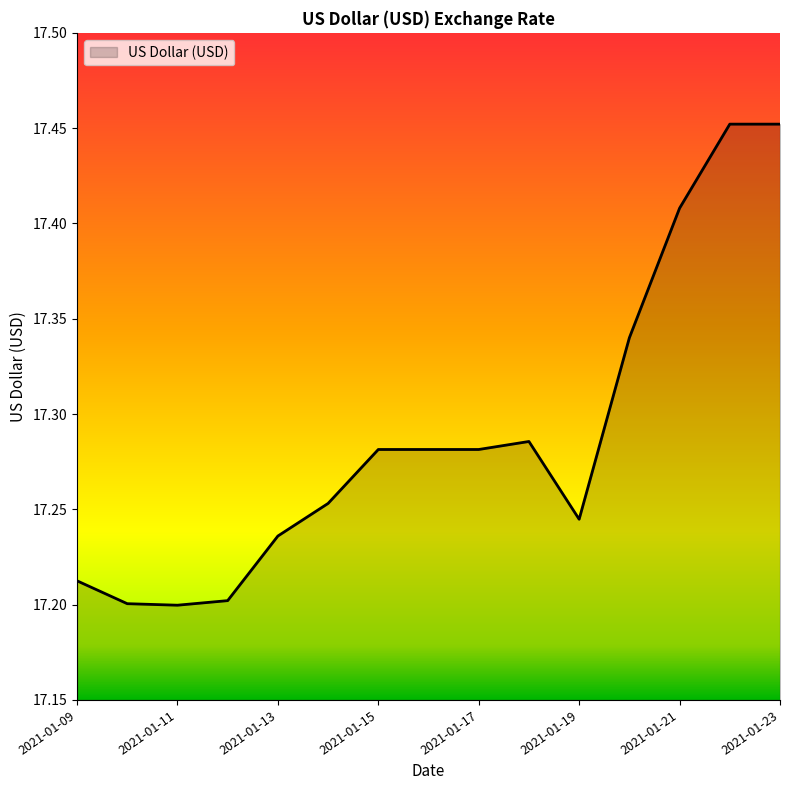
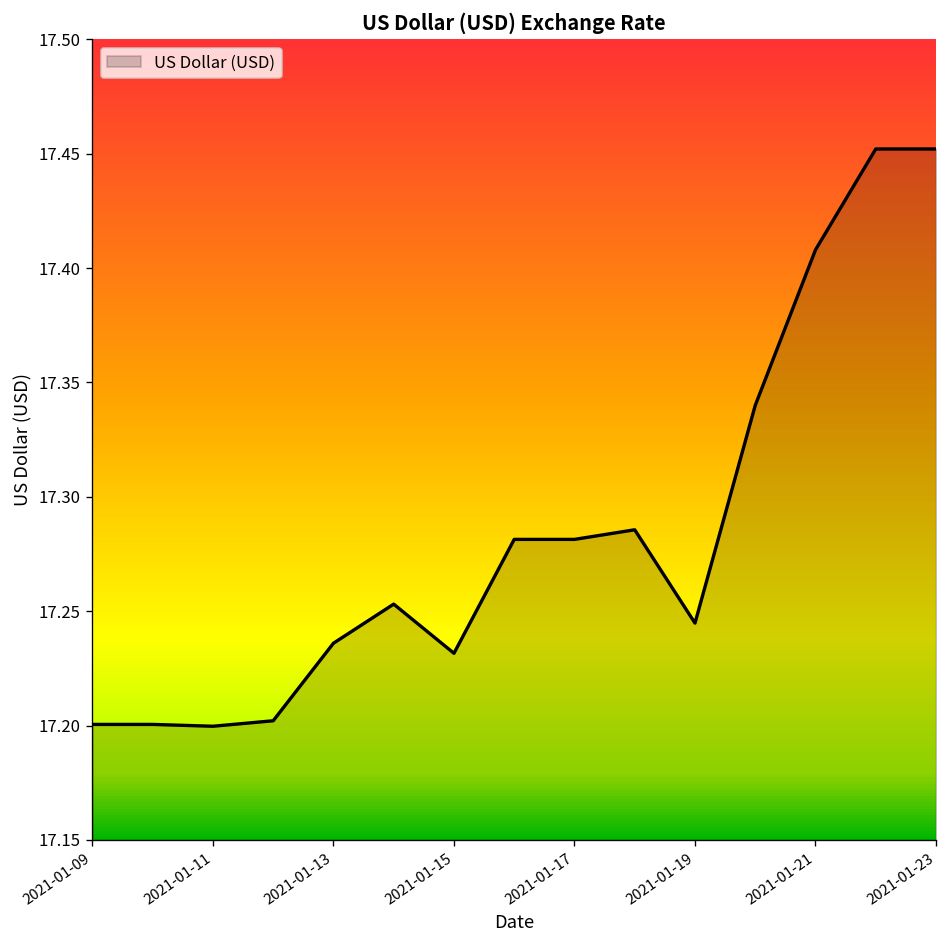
2021-01-09: 17.213 -> 17.201
2021-01-15: 17.281 -> 17.232
